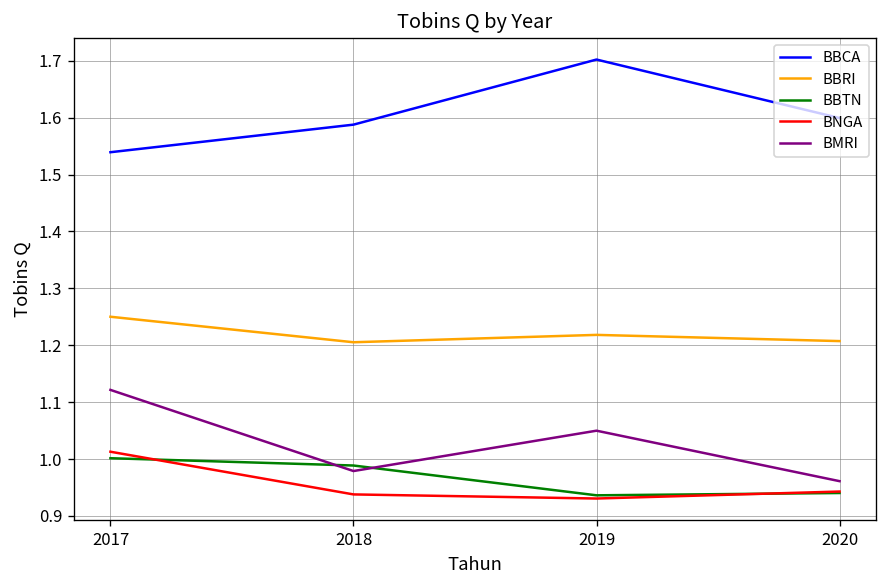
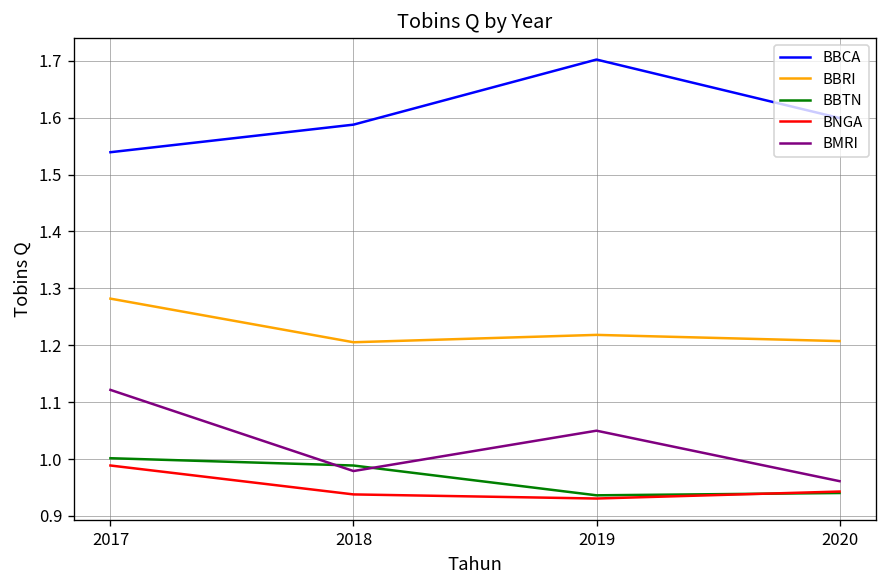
BBRI, 2017: 1.25 -> 1.28
BNGA, 2017: 1.01 -> 0.99
